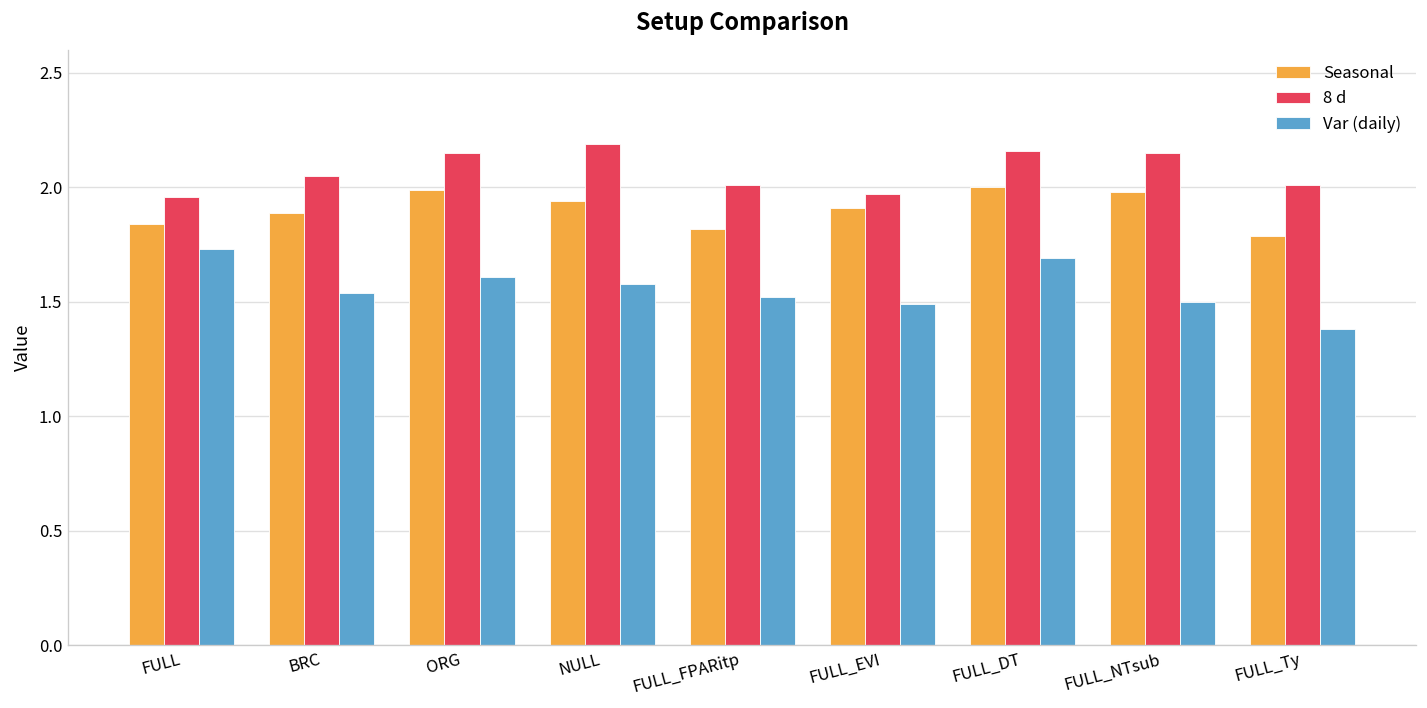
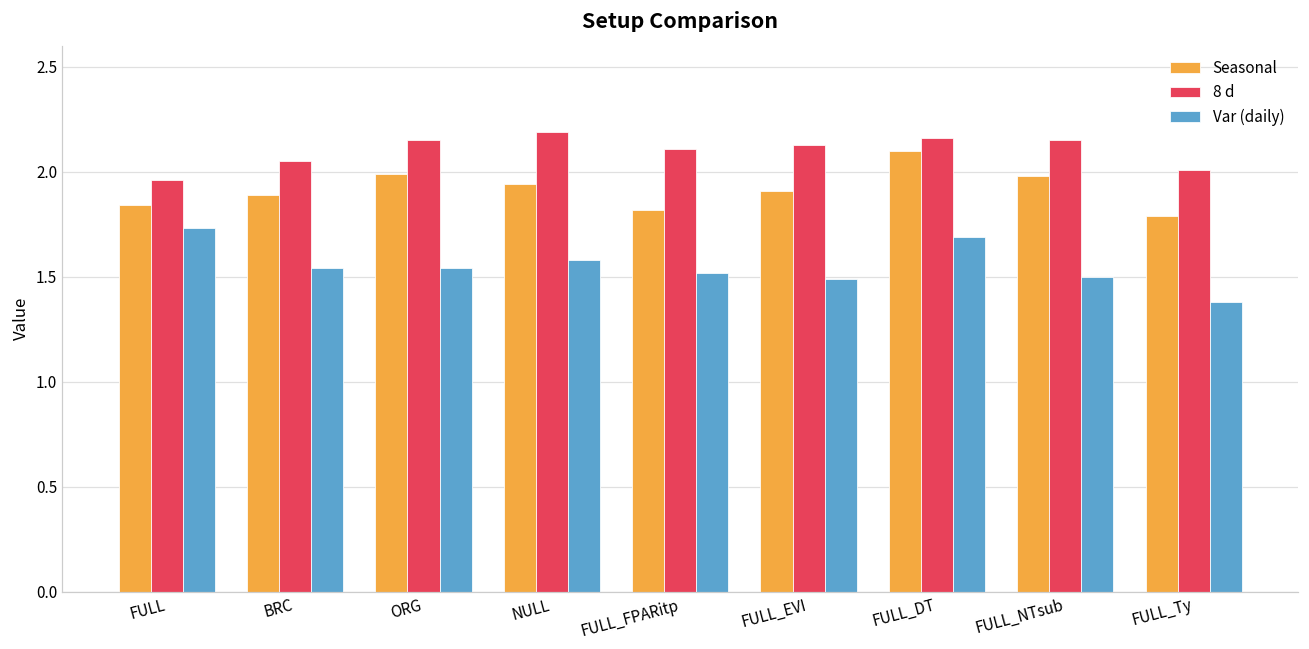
Var (daily), ORG: 1.61 -> 1.54
8 d, FULL_FPARitp: 2.01 -> 2.11
8 d, FULL_EVI: 1.97 -> 2.13
Seasonal, FULL_DT: 2.0 -> 2.1
